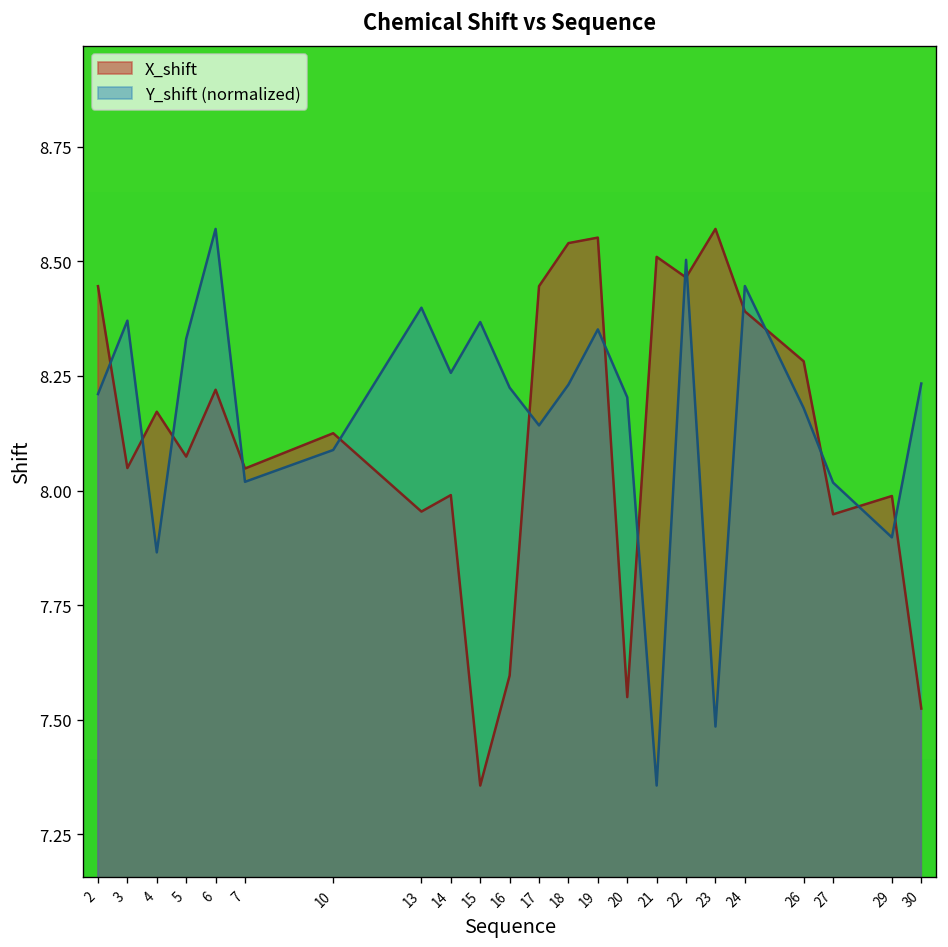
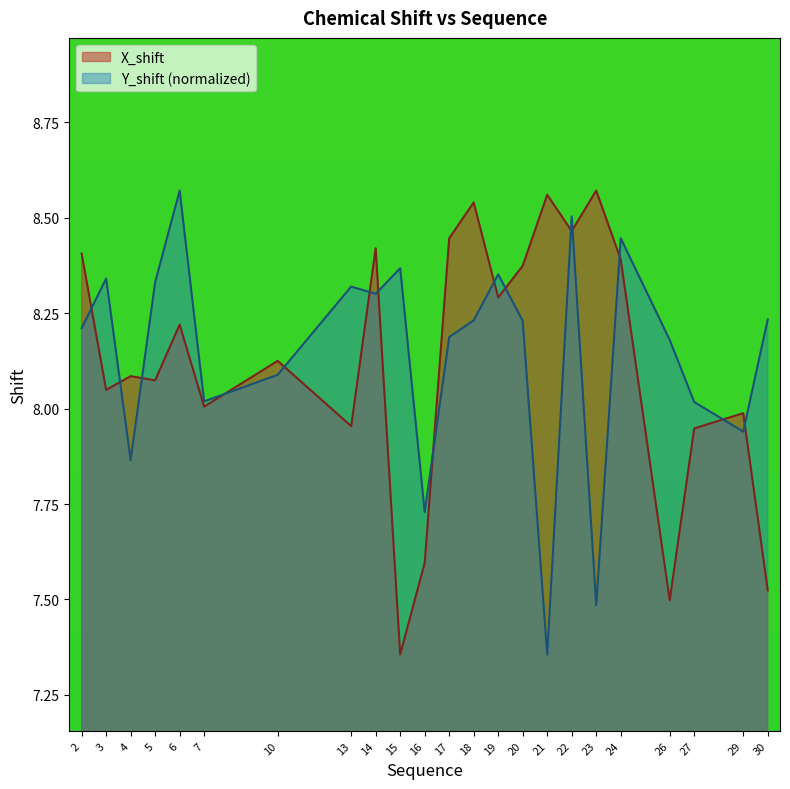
X_shift, 2: 8.45 -> 8.41
Y_shift (normalized), 3: 8.37 -> 8.34
X_shift, 4: 8.17 -> 8.09
X_shift, 7: 8.05 -> 8.01
Y_shift (normalized), 13: 8.40 -> 8.32
X_shift, 14: 7.99 -> 8.42
Y_shift (normalized), 14: 8.26 -> 8.30
Y_shift (normalized), 16: 8.22 -> 7.73
Y_shift (normalized), 17: 8.14 -> 8.19
X_shift, 19: 8.55 -> 8.29
X_shift, 20: 7.55 -> 8.37
Y_shift (normalized), 20: 8.20 -> 8.23
X_shift, 21: 8.51 -> 8.56
X_shift, 26: 8.28 -> 7.50
Y_shift (normalized), 29: 7.90 -> 7.94
